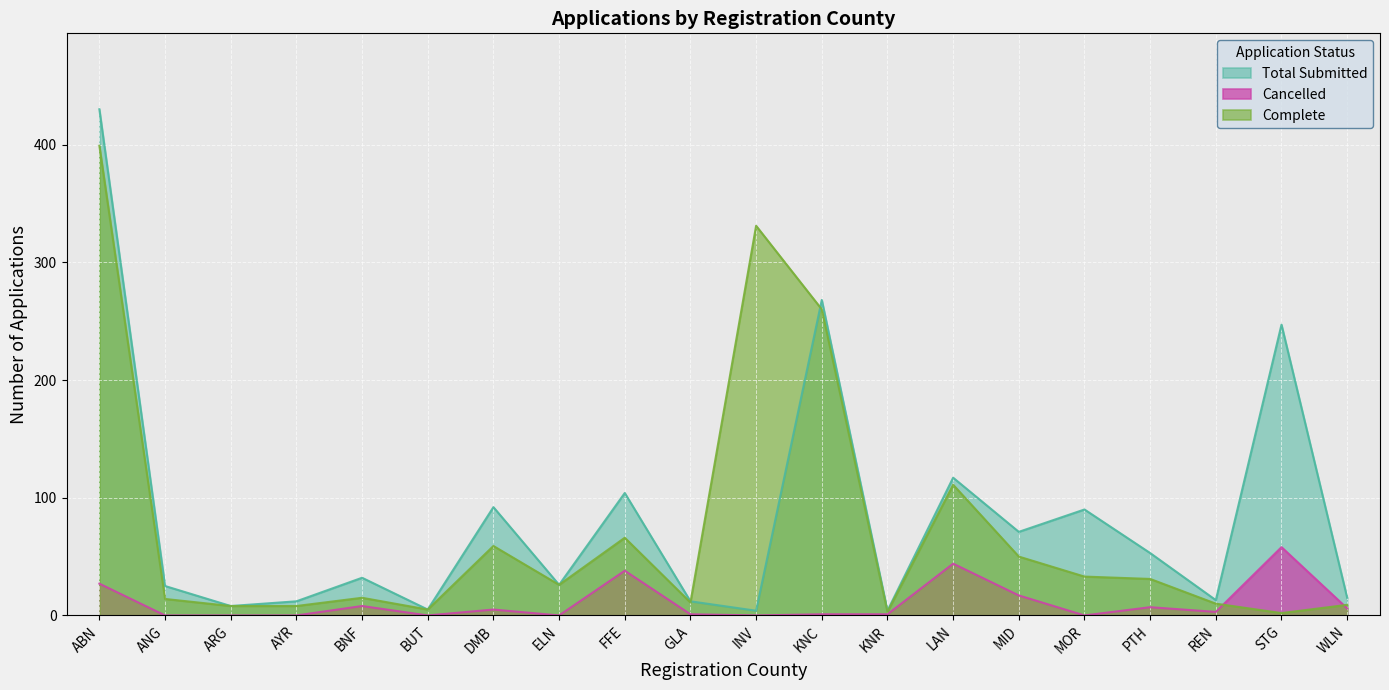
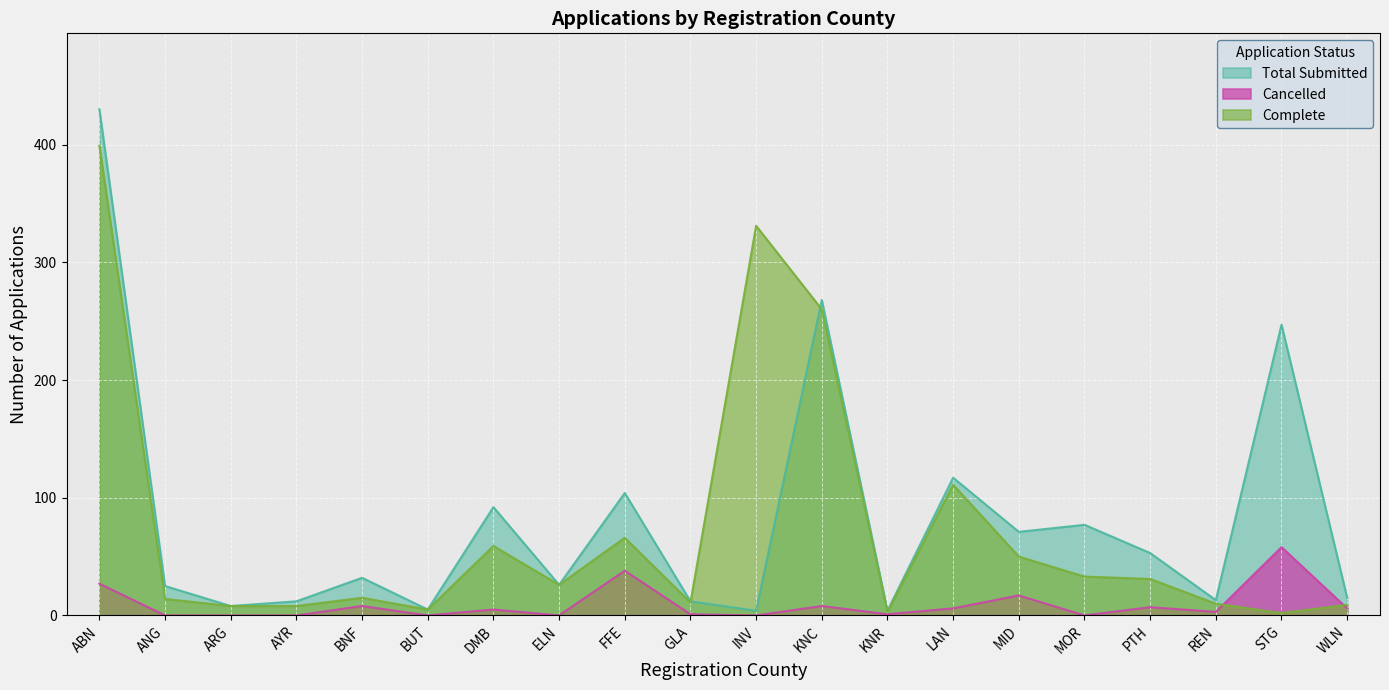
Cancelled, KNC: 1 -> 8
Cancelled, LAN: 44 -> 6
Total Submitted, MOR: 90 -> 77
